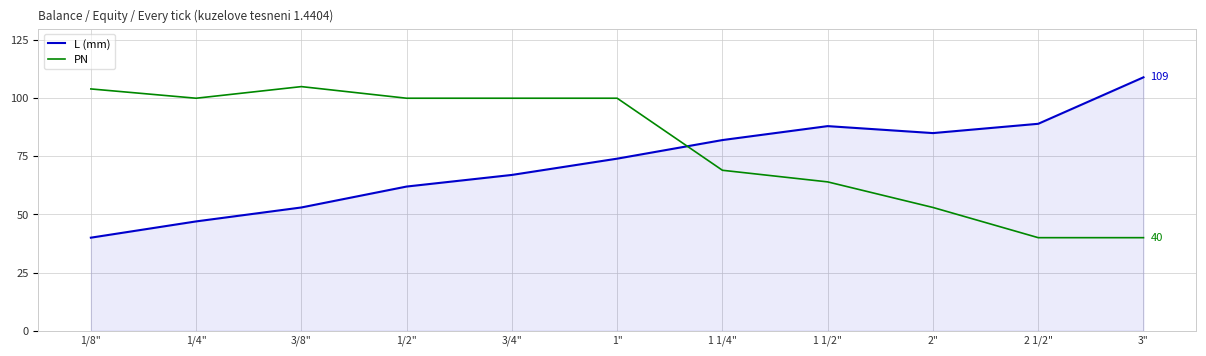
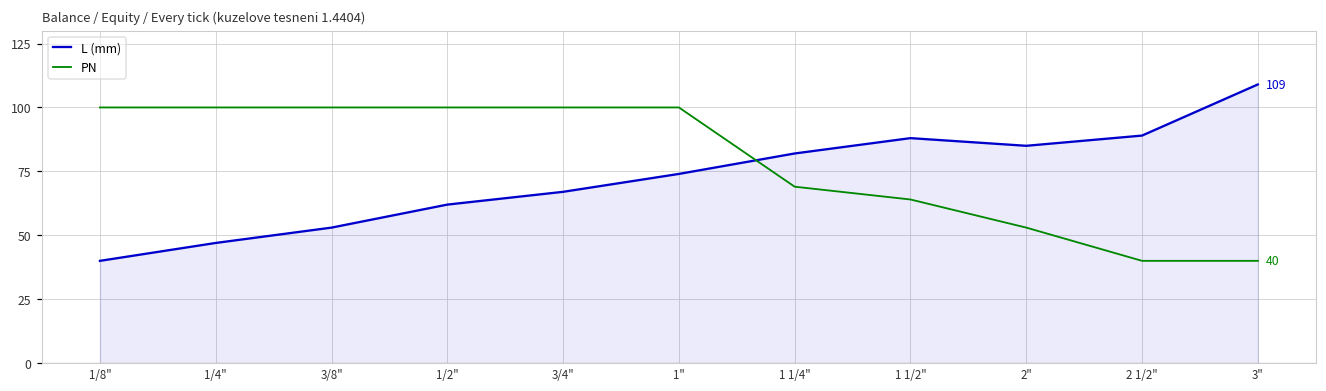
PN, 1/8": 104 -> 100
PN, 3/8": 105 -> 100
